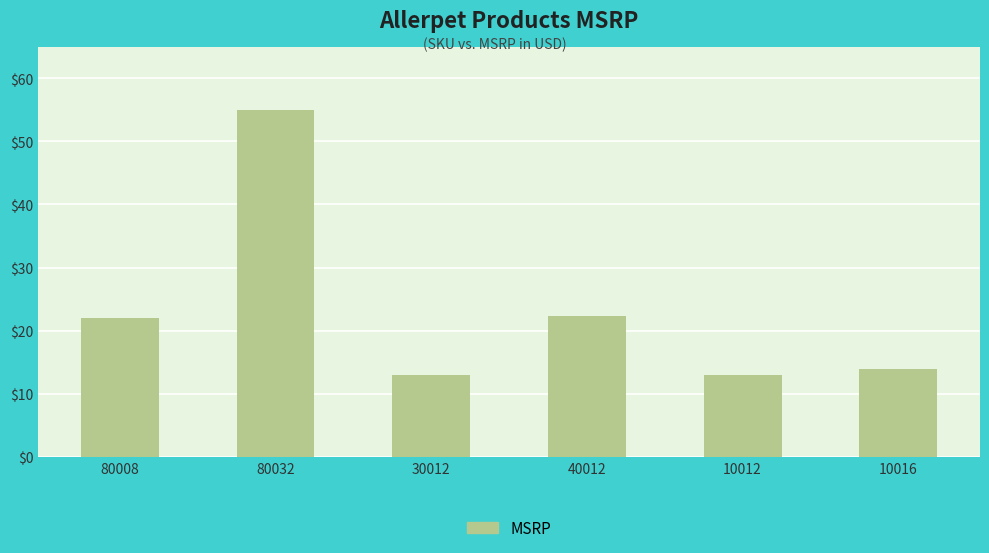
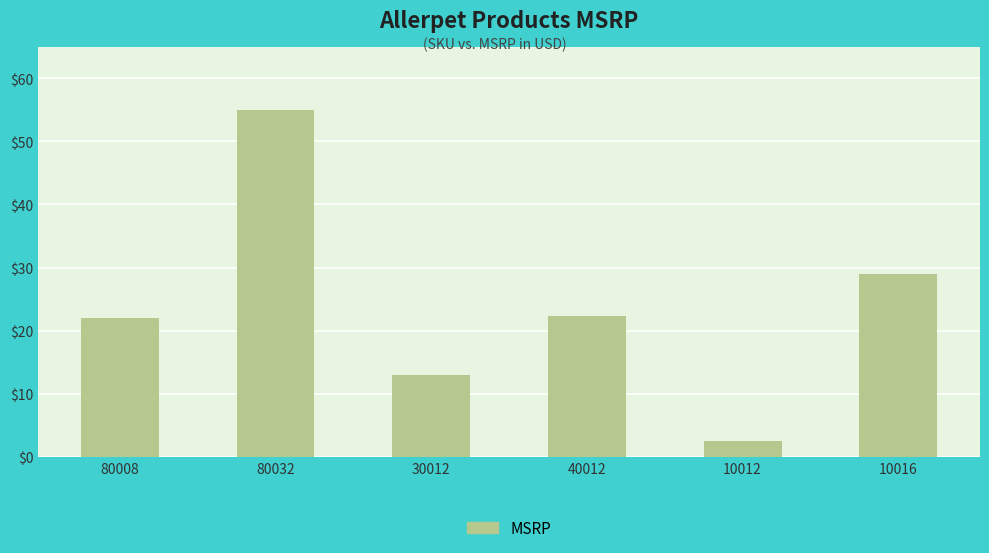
10012: $13 -> $2
10016: $14 -> $29
